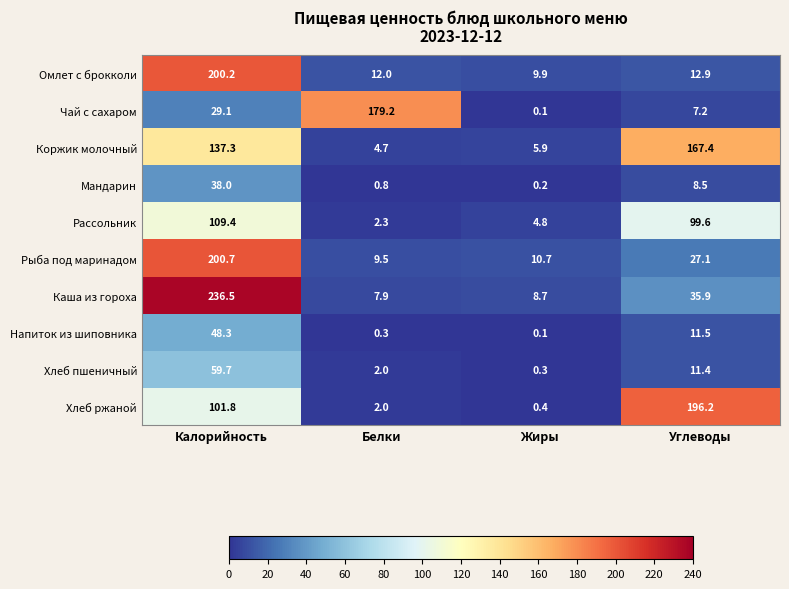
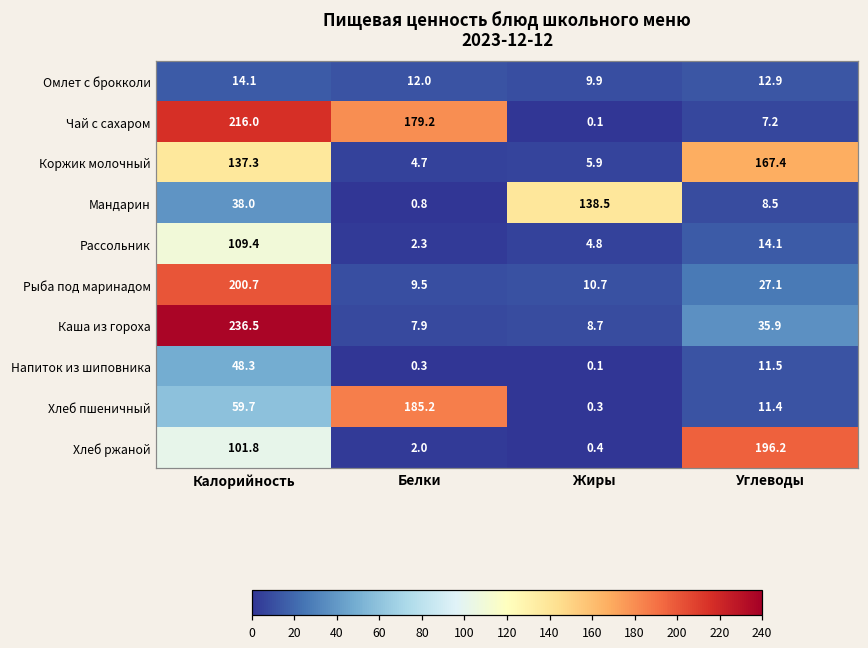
Омлет с брокколи, Калорийность: 200.2 -> 14.1
Чай с сахаром, Калорийность: 29.1 -> 216.0
Мандарин, Жиры: 0.2 -> 138.5
Рассольник, Углеводы: 99.6 -> 14.1
Хлеб пшеничный, Белки: 2.0 -> 185.2
